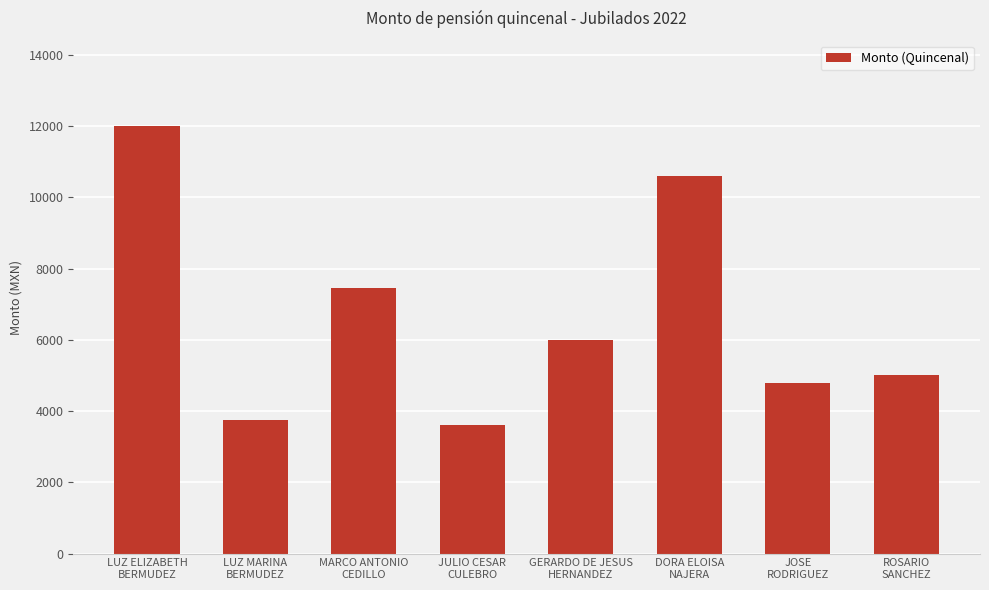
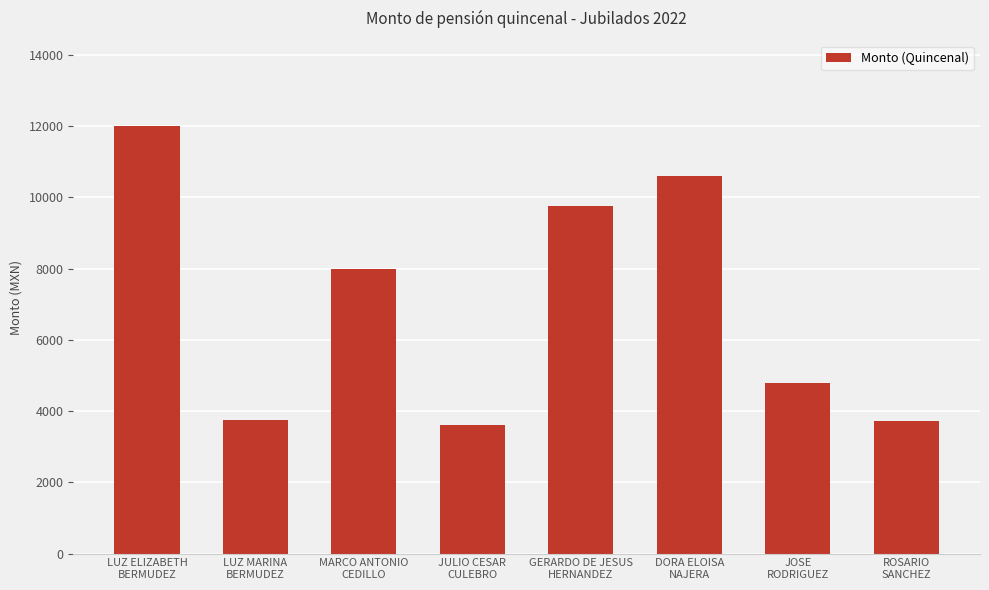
MARCO ANTONIO CEDILLO: 7500 -> 8000
GERARDO DE JESUS HERNANDEZ: 6000 -> 9800
ROSARIO SANCHEZ: 5000 -> 3700
